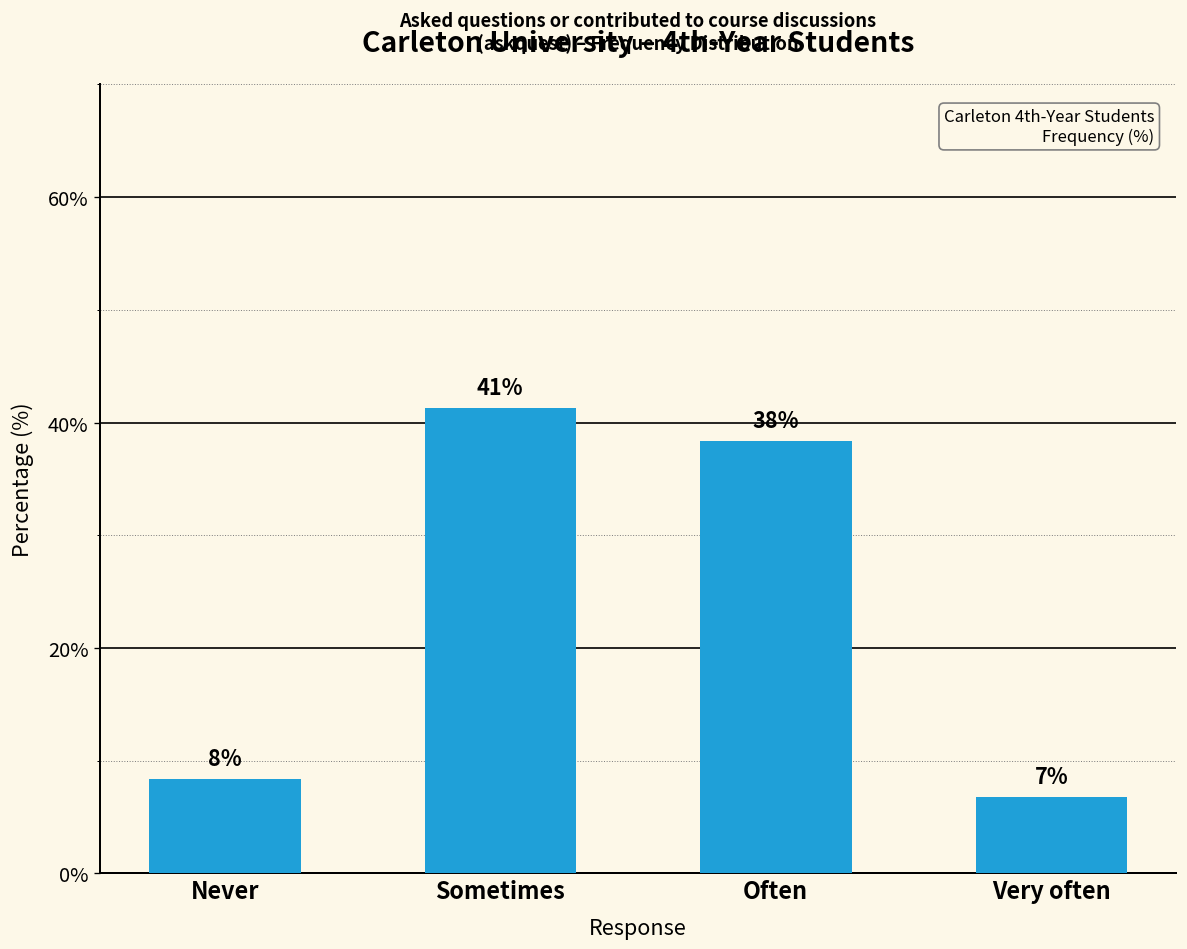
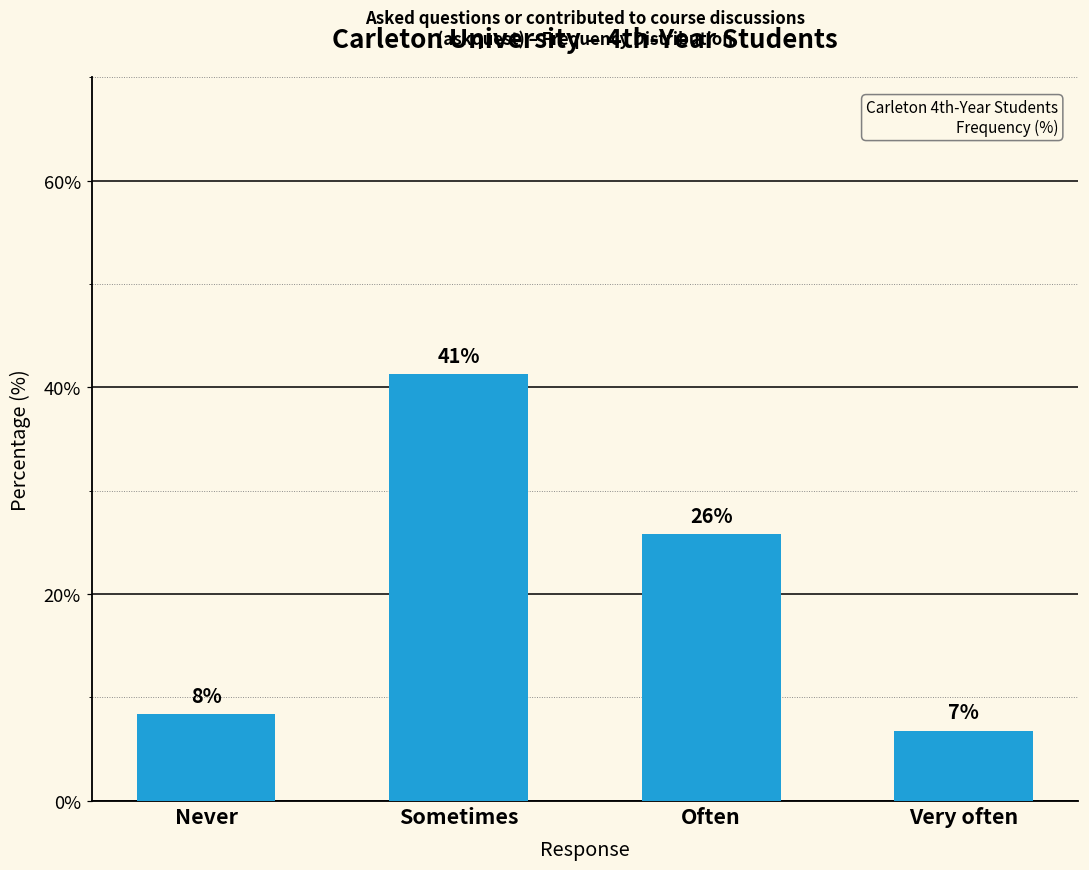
Often: 38% -> 26%
